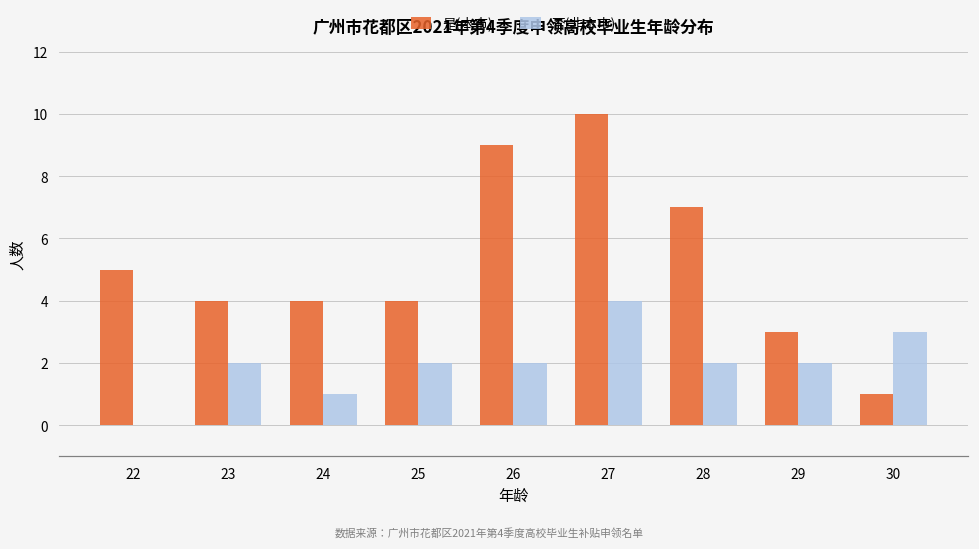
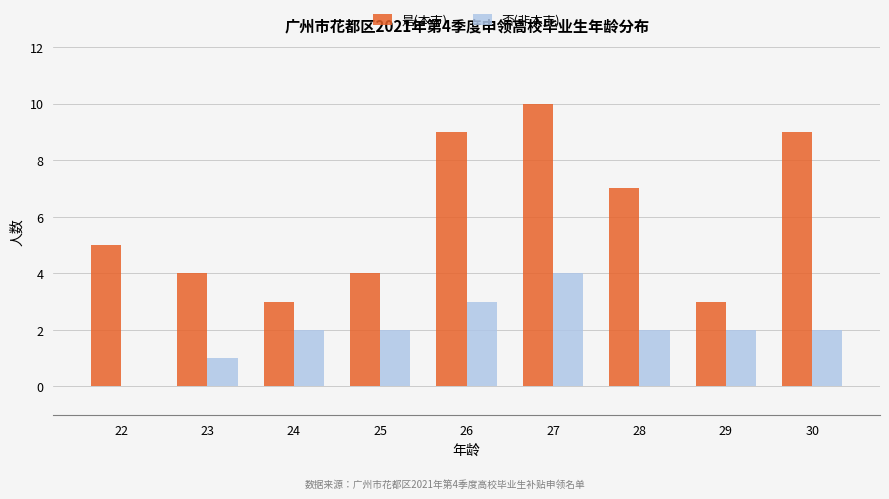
否(非本市), 23: 2 -> 1
是(本市), 24: 4 -> 3
否(非本市), 24: 1 -> 2
否(非本市), 26: 2 -> 3
是(本市), 30: 1 -> 9
否(非本市), 30: 3 -> 2
